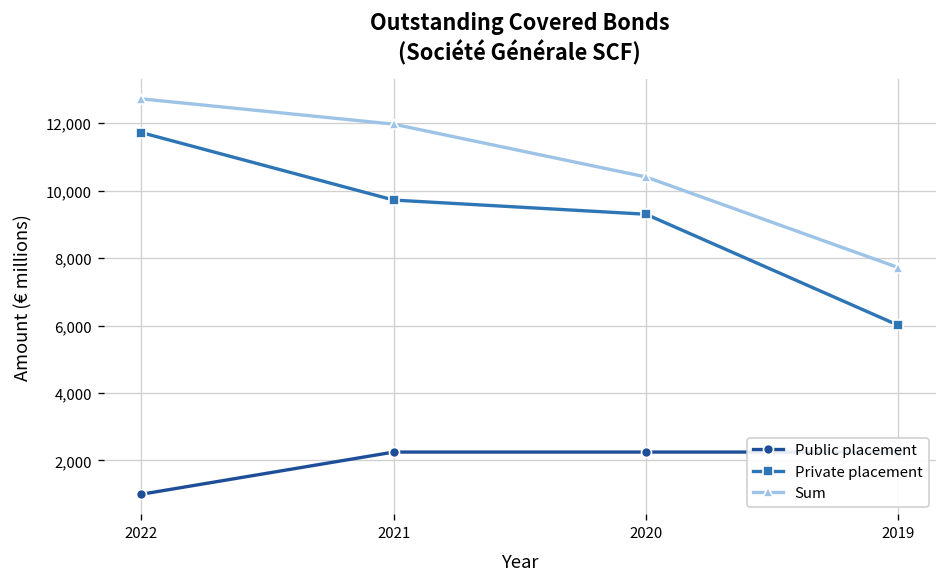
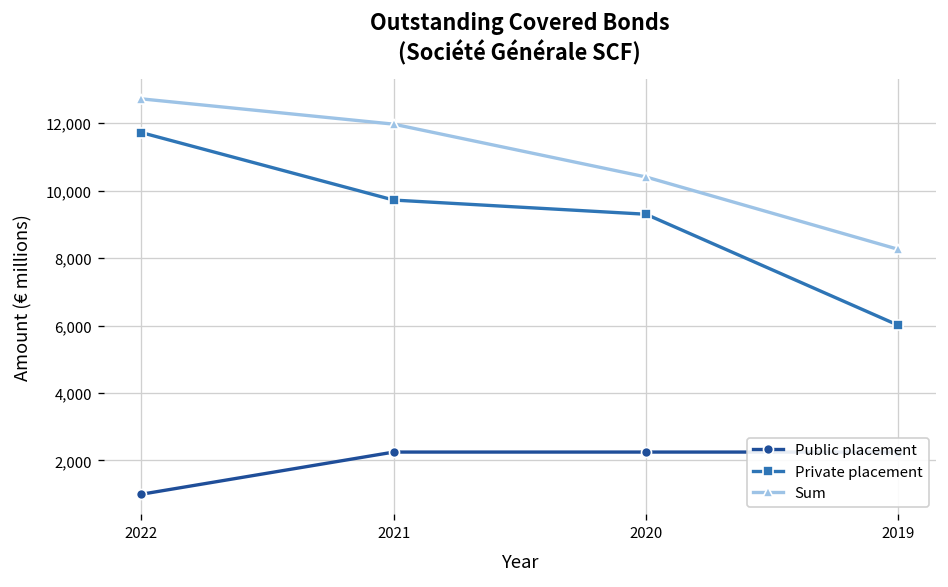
Sum, 2019: 7,700 -> 8,300
